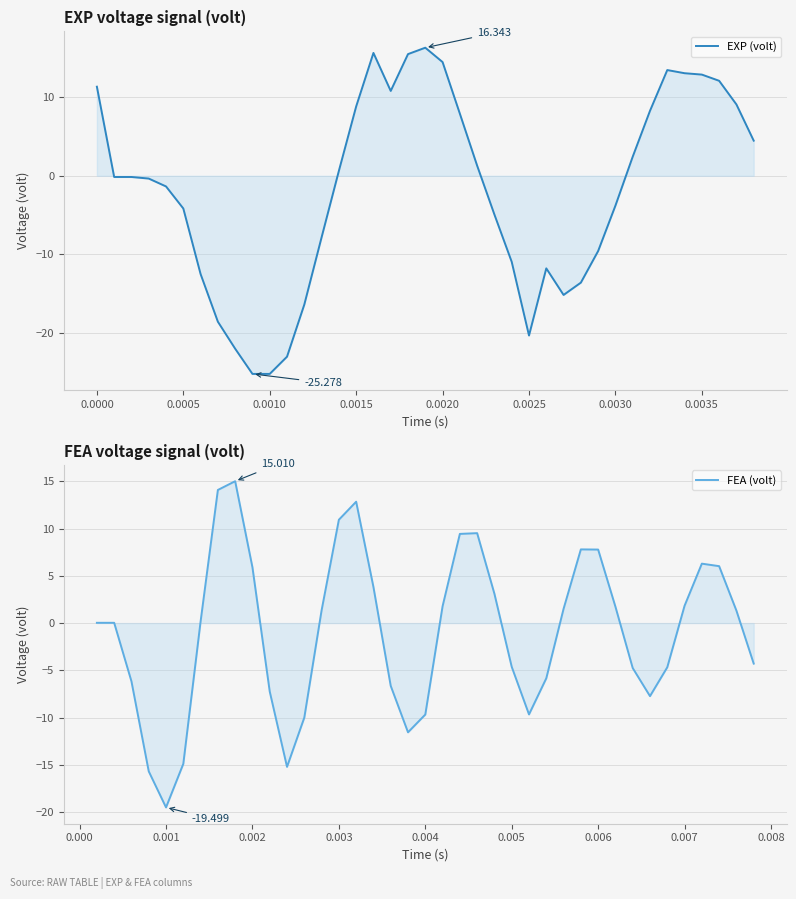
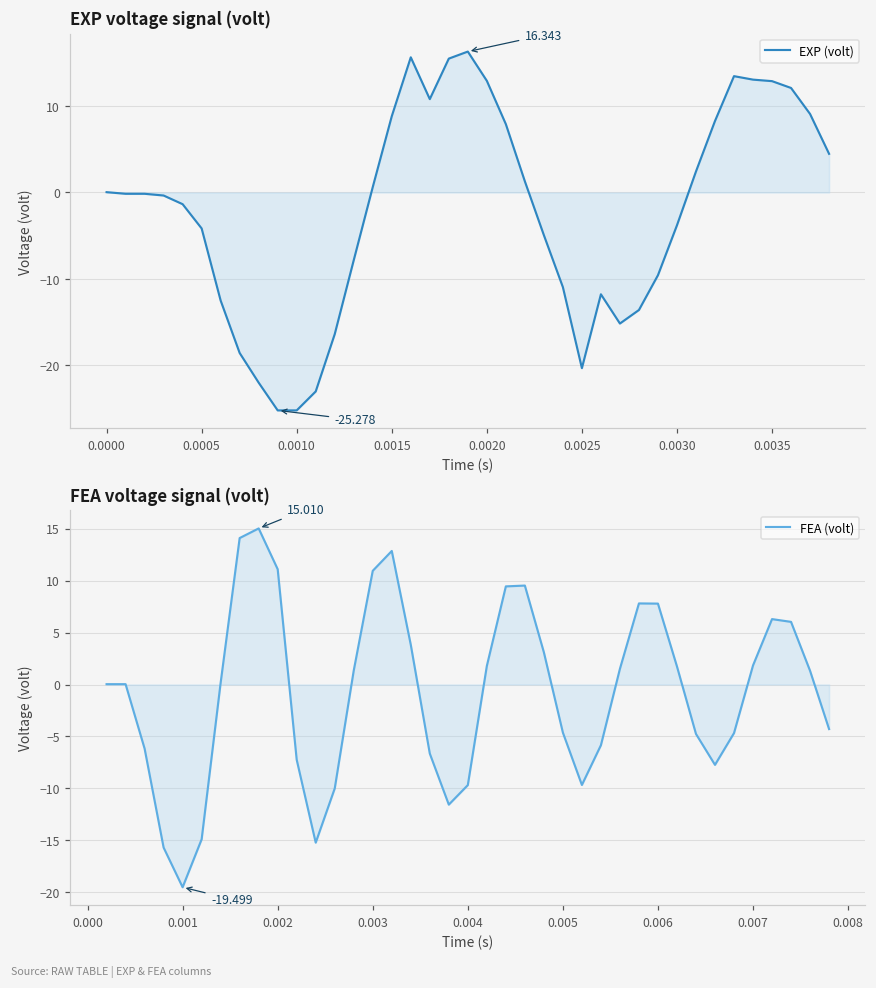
EXP voltage signal (volt), EXP (volt), 0.0000: 11 -> 0
EXP voltage signal (volt), EXP (volt), 0.0020: 15 -> 13
FEA voltage signal (volt), FEA (volt), 0.002: 6 -> 11
